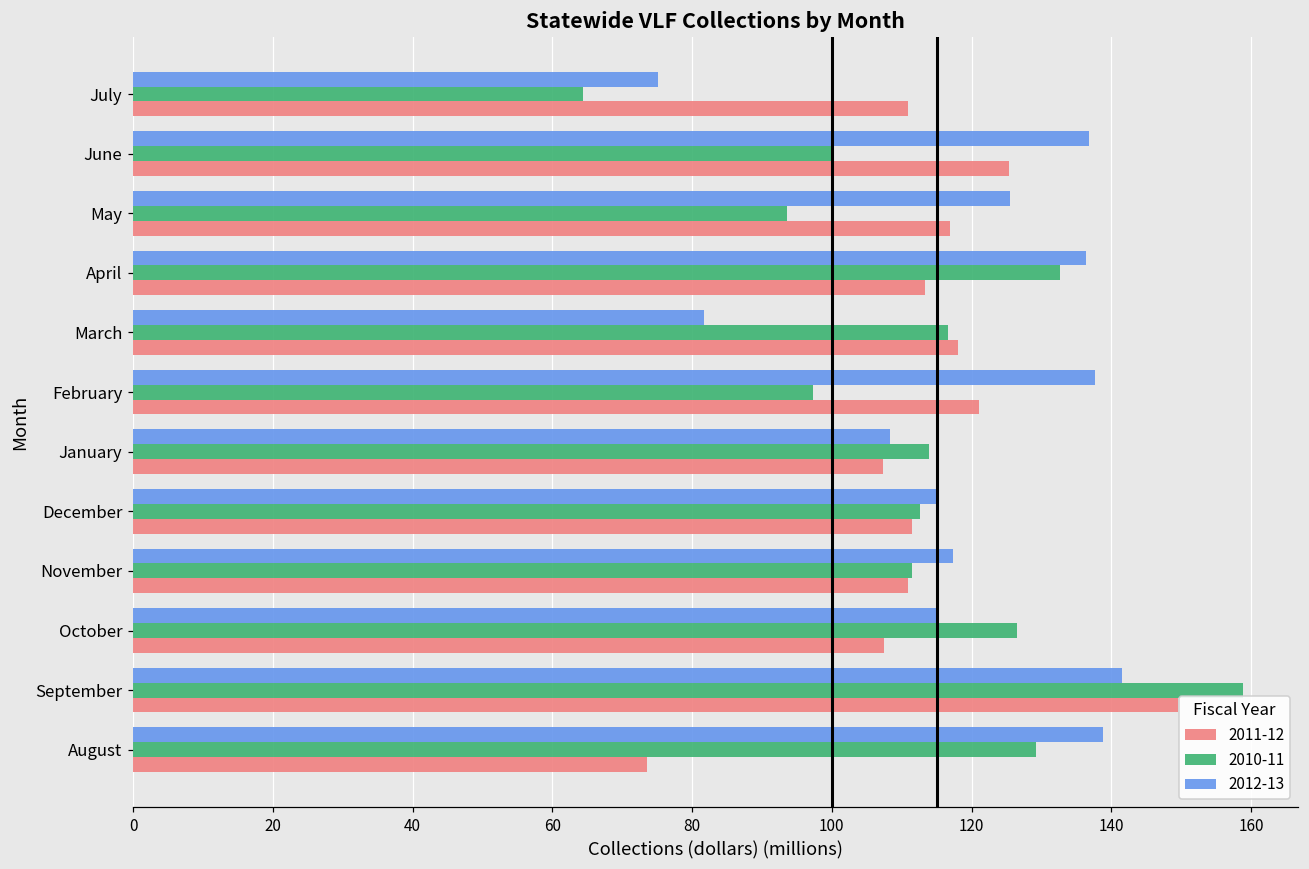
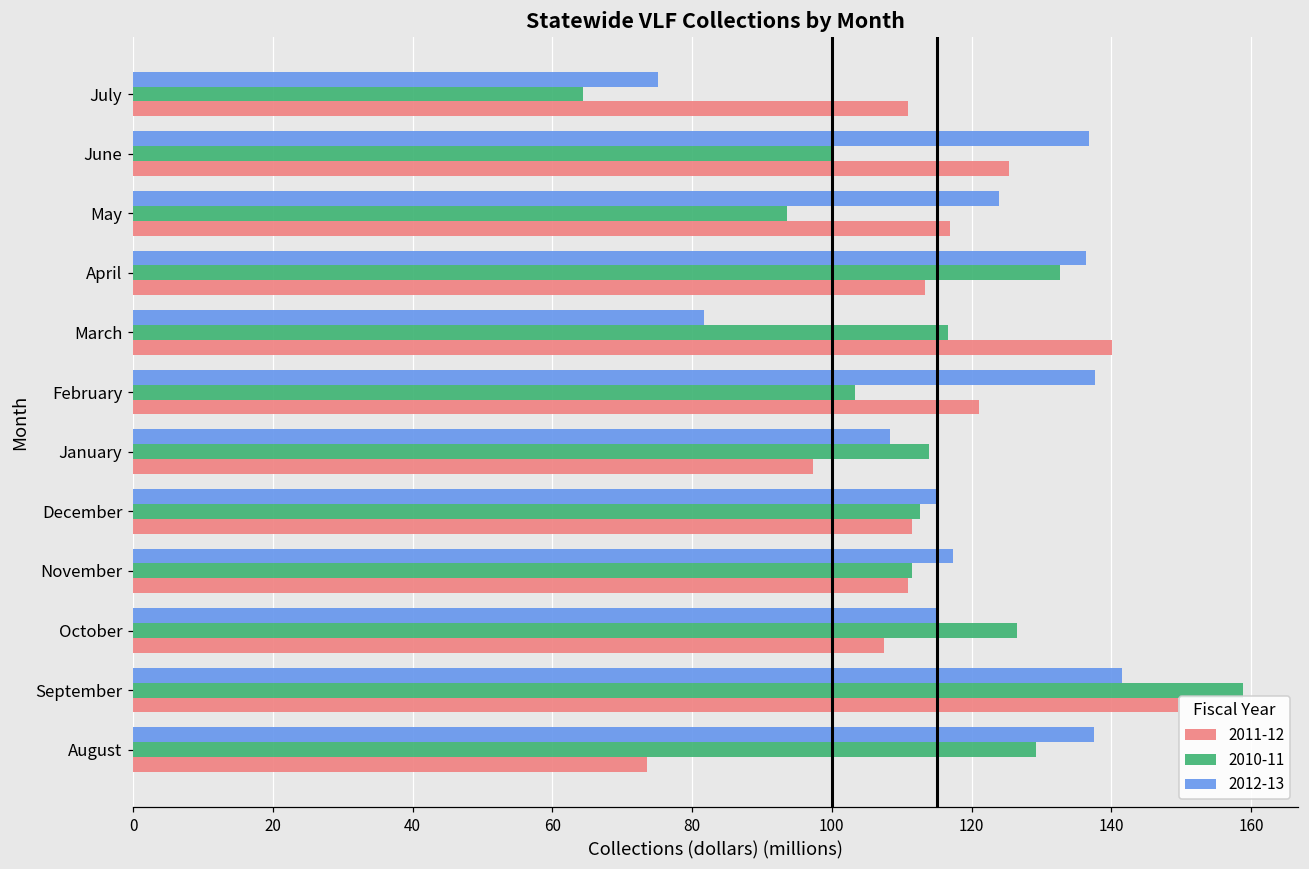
2012-13, May: 126 -> 124
2011-12, March: 118 -> 140
2010-11, February: 97 -> 103
2011-12, January: 107 -> 97
2012-13, August: 139 -> 137
